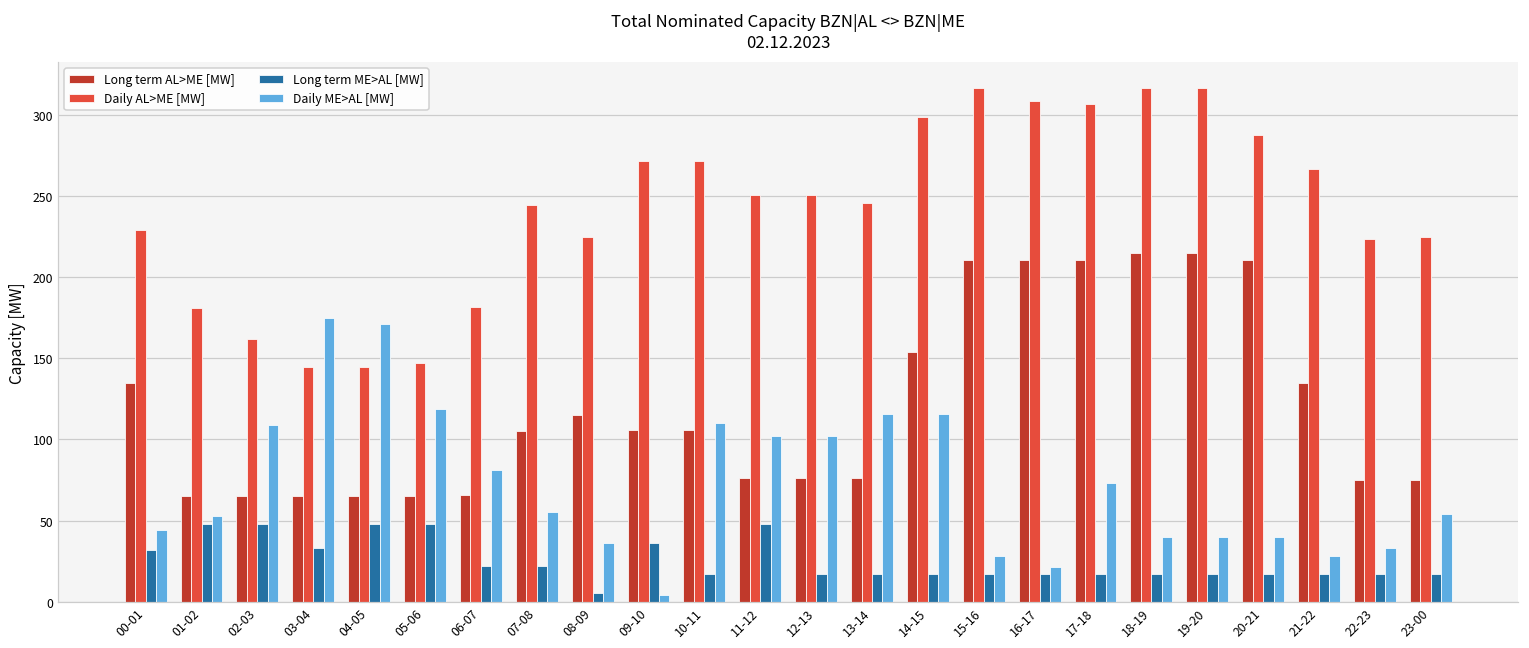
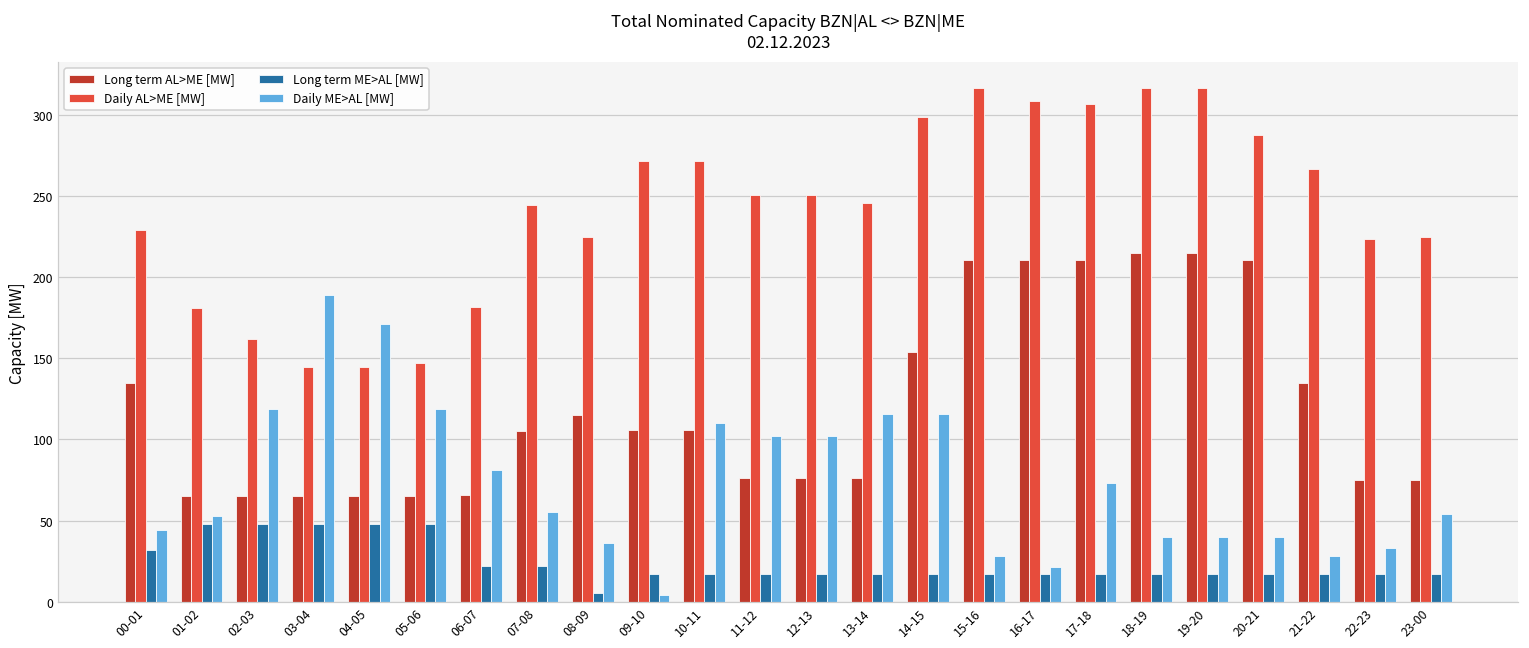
Daily ME>AL [MW], 02-03: 109 -> 119
Long term ME>AL [MW], 03-04: 33 -> 48
Daily ME>AL [MW], 03-04: 175 -> 189
Long term ME>AL [MW], 09-10: 36 -> 17
Long term ME>AL [MW], 11-12: 48 -> 17
